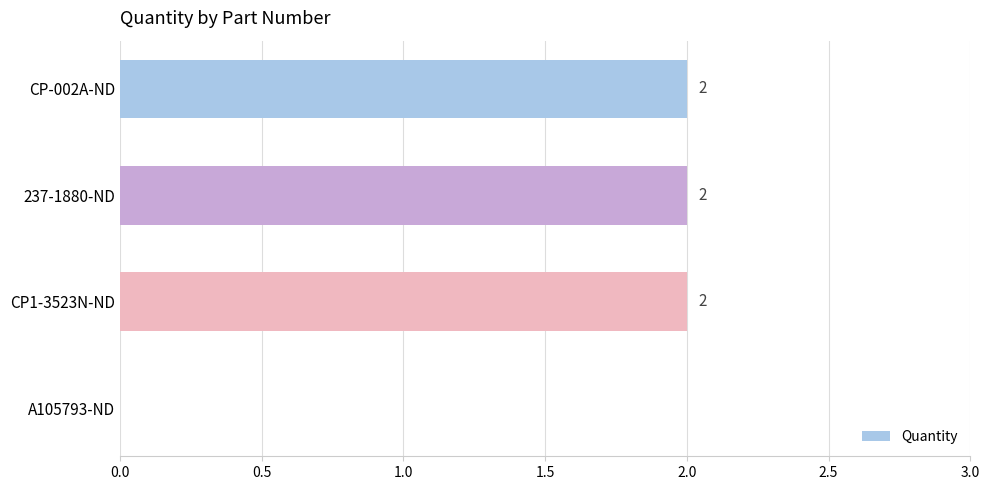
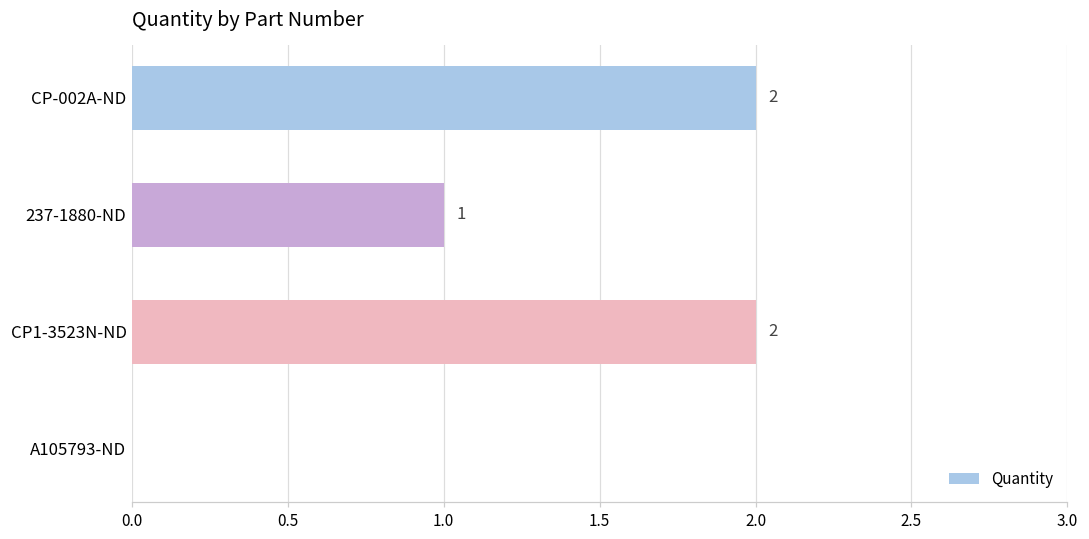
237-1880-ND: 2 -> 1
